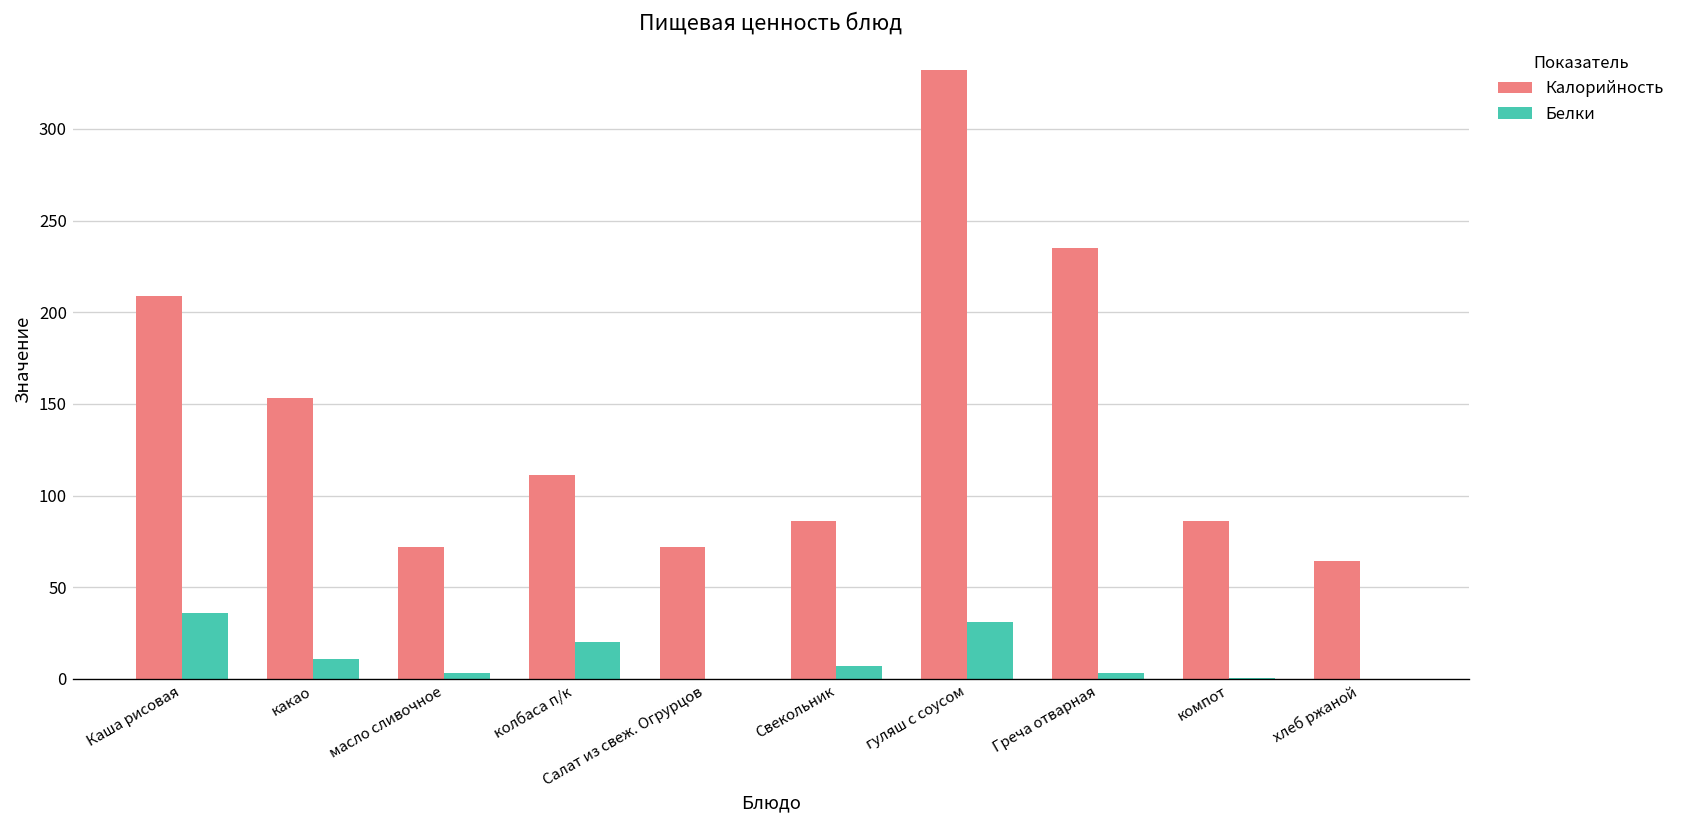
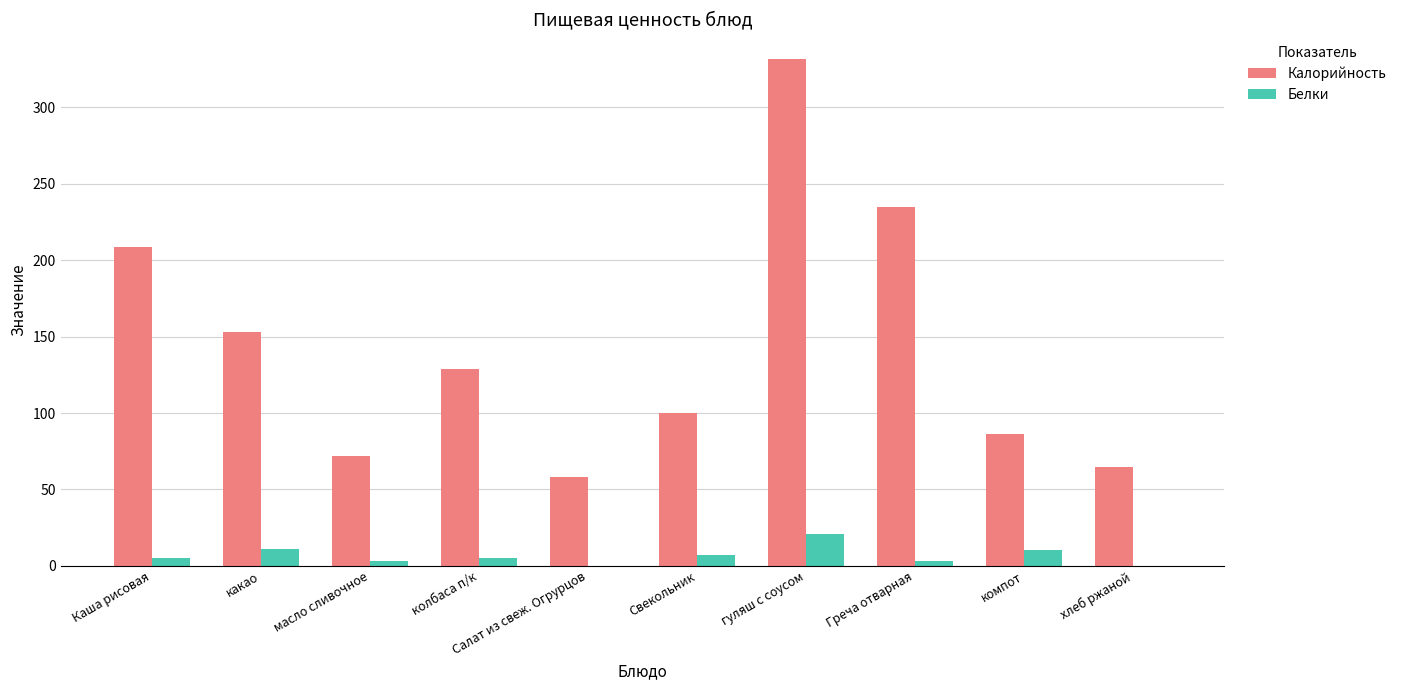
Белки, Каша рисовая: 36 -> 5
Калорийность, колбаса п/к: 111 -> 129
Белки, колбаса п/к: 20 -> 5
Калорийность, Салат из свеж. Огрурцов: 72 -> 58
Калорийность, Свекольник: 86 -> 100
Белки, гуляш с соусом: 31 -> 21
Белки, компот: 1 -> 10
